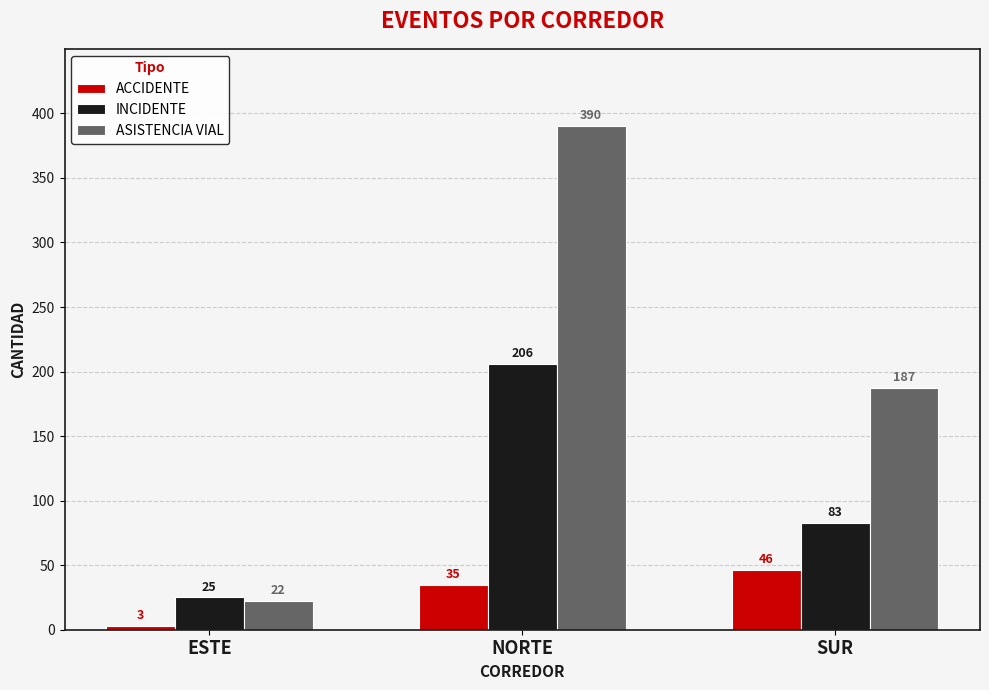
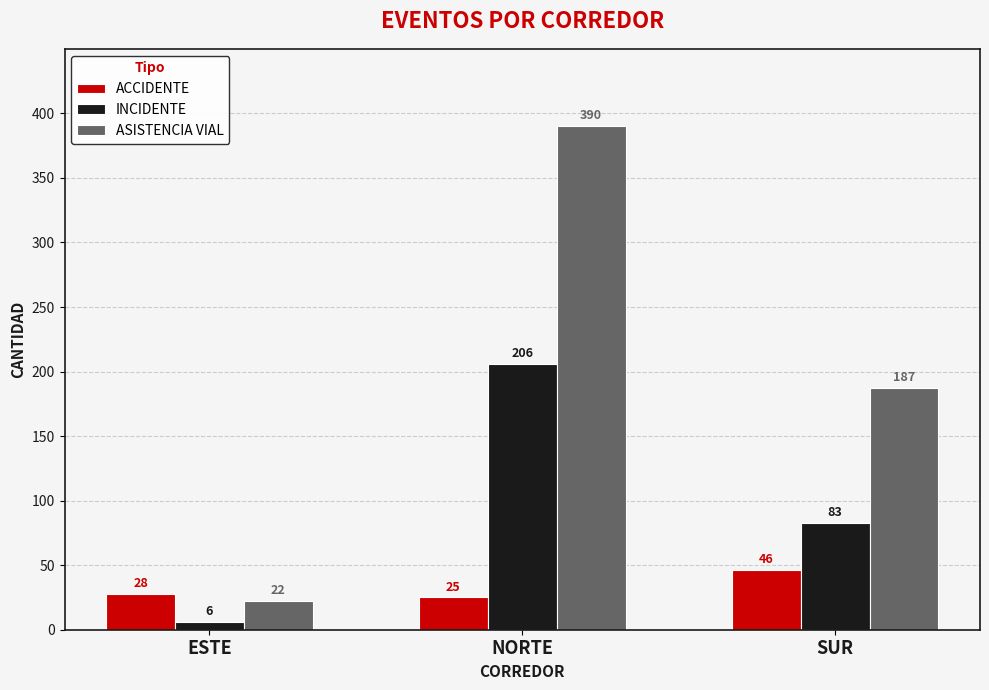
ACCIDENTE, ESTE: 3 -> 28
INCIDENTE, ESTE: 25 -> 6
ACCIDENTE, NORTE: 35 -> 25
